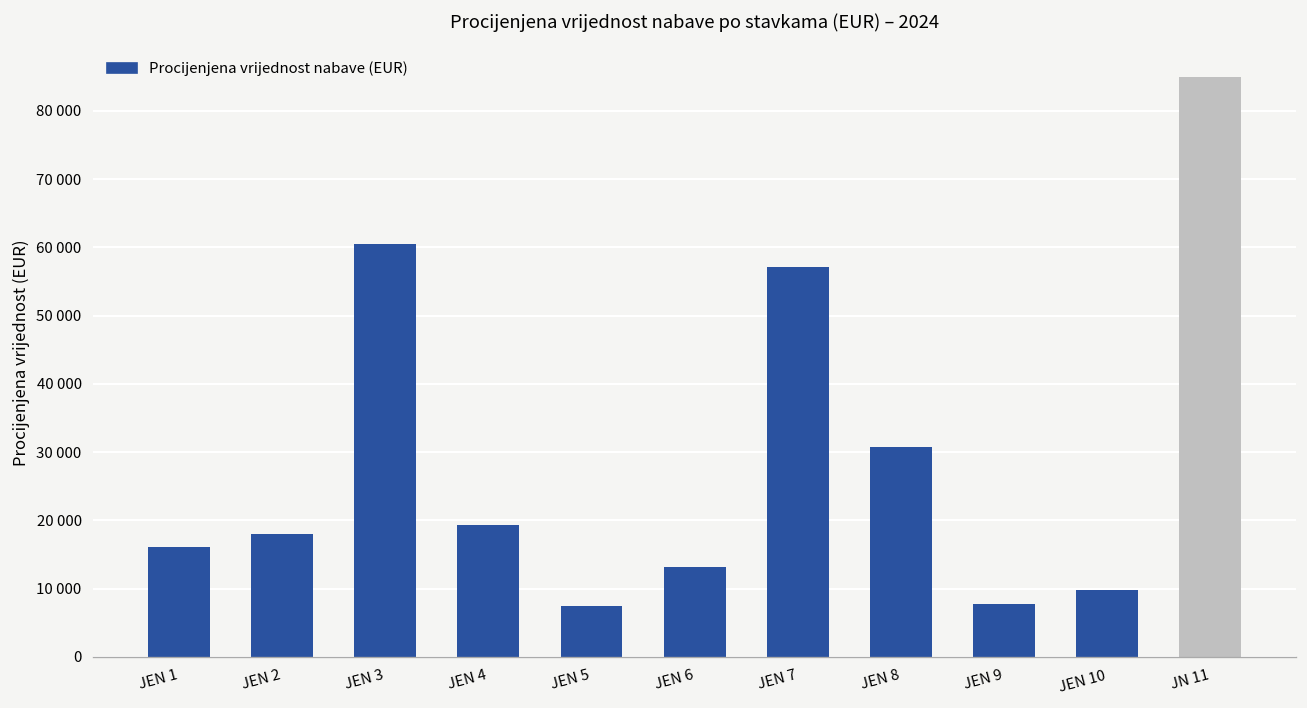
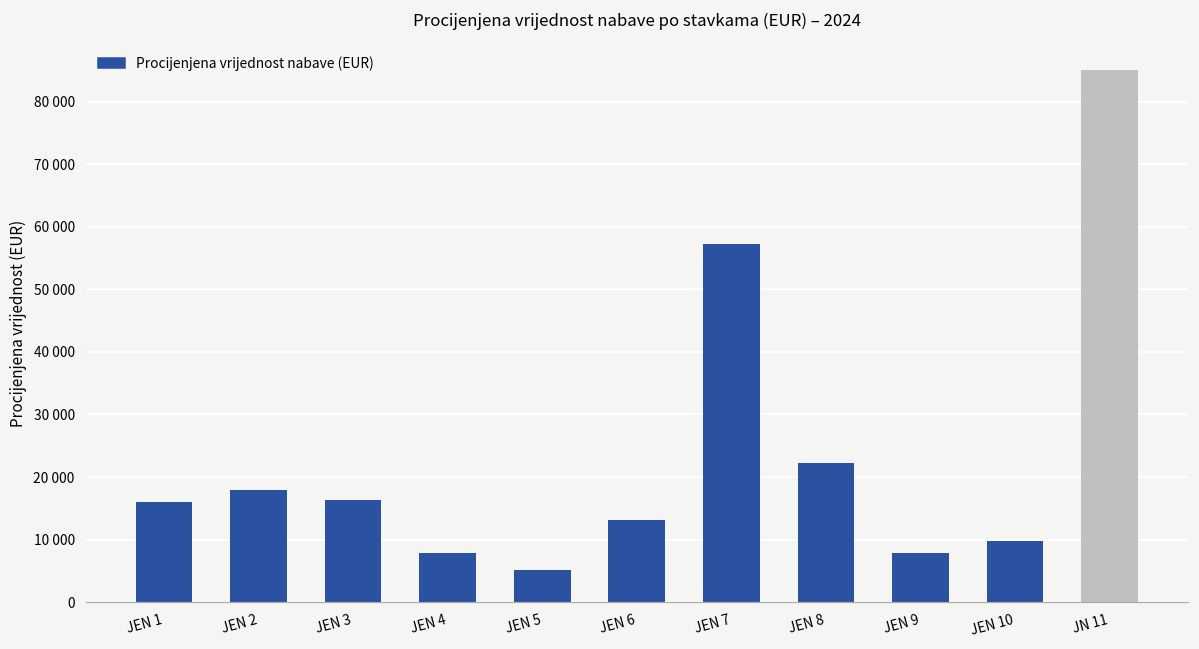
JEN 3: 61000 -> 16000
JEN 4: 19000 -> 8000
JEN 5: 7000 -> 5000
JEN 8: 31000 -> 22000
